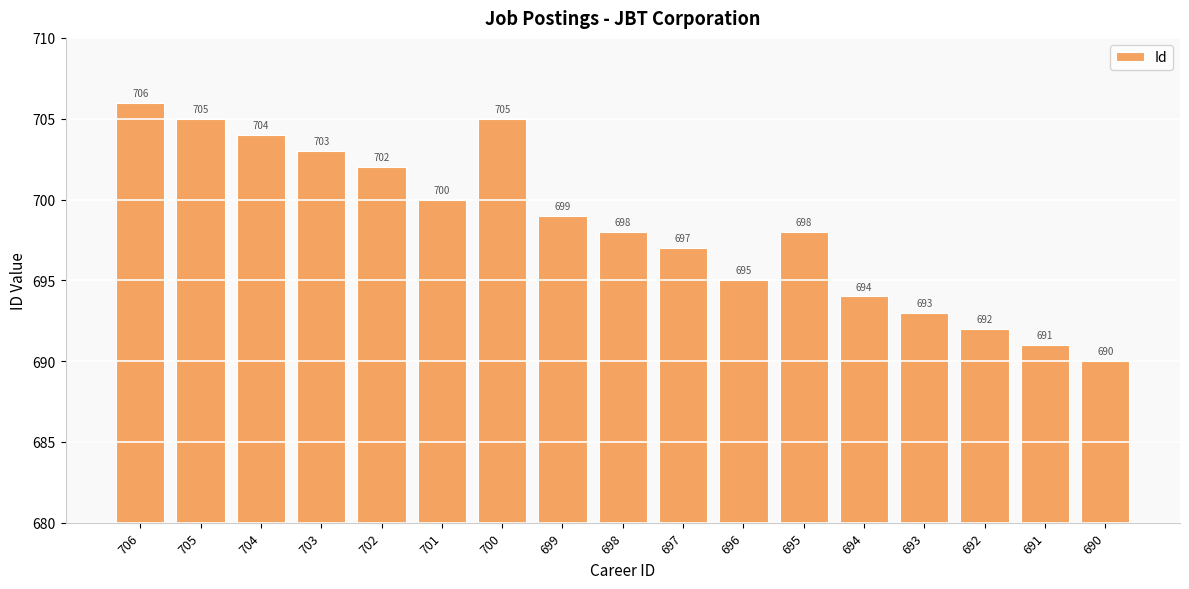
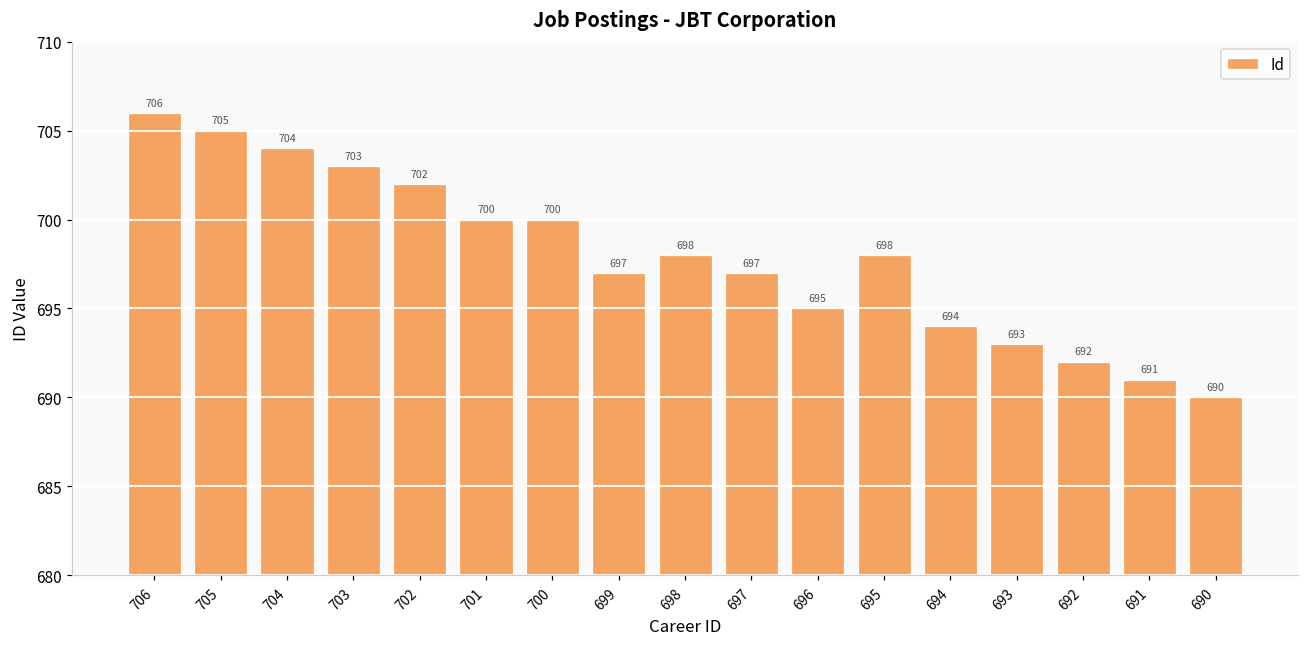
700: 705 -> 700
699: 699 -> 697
